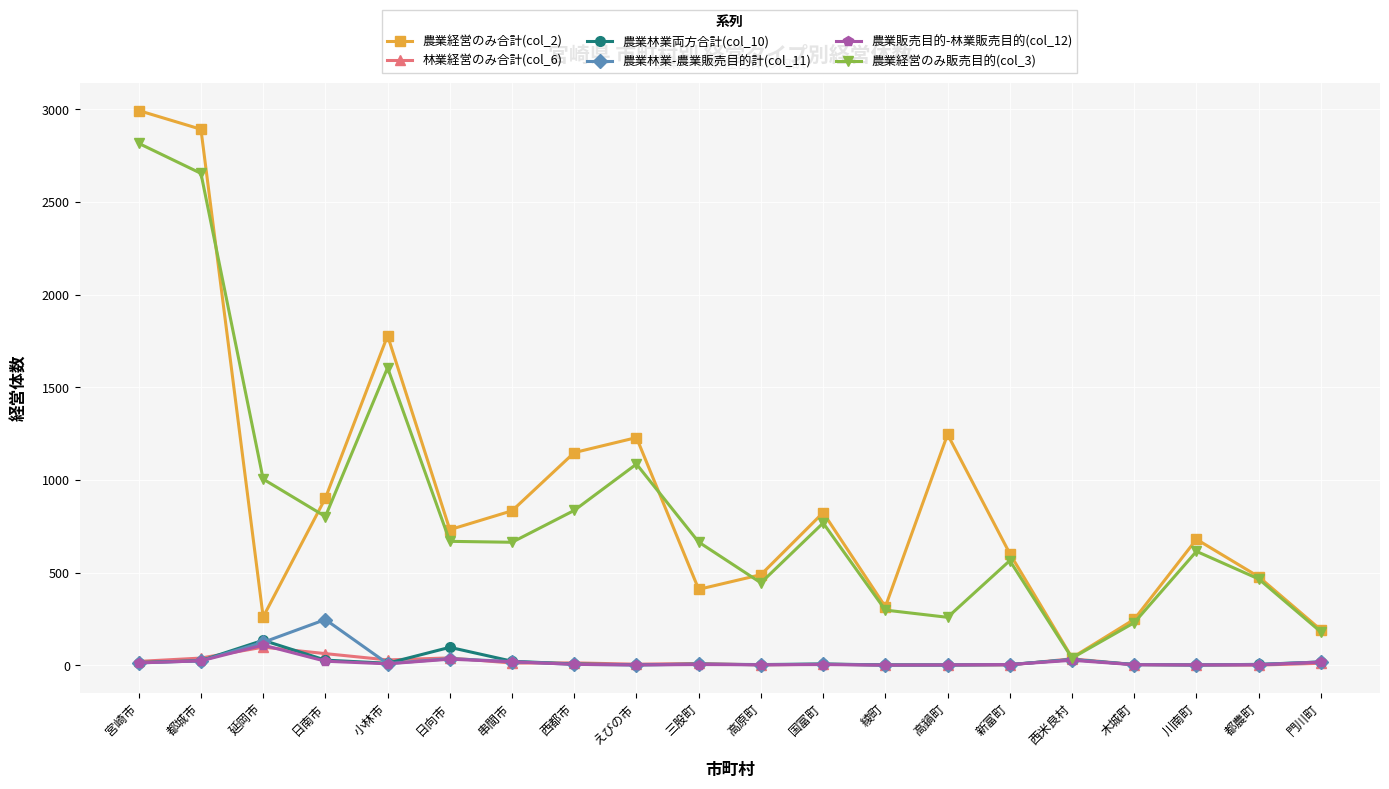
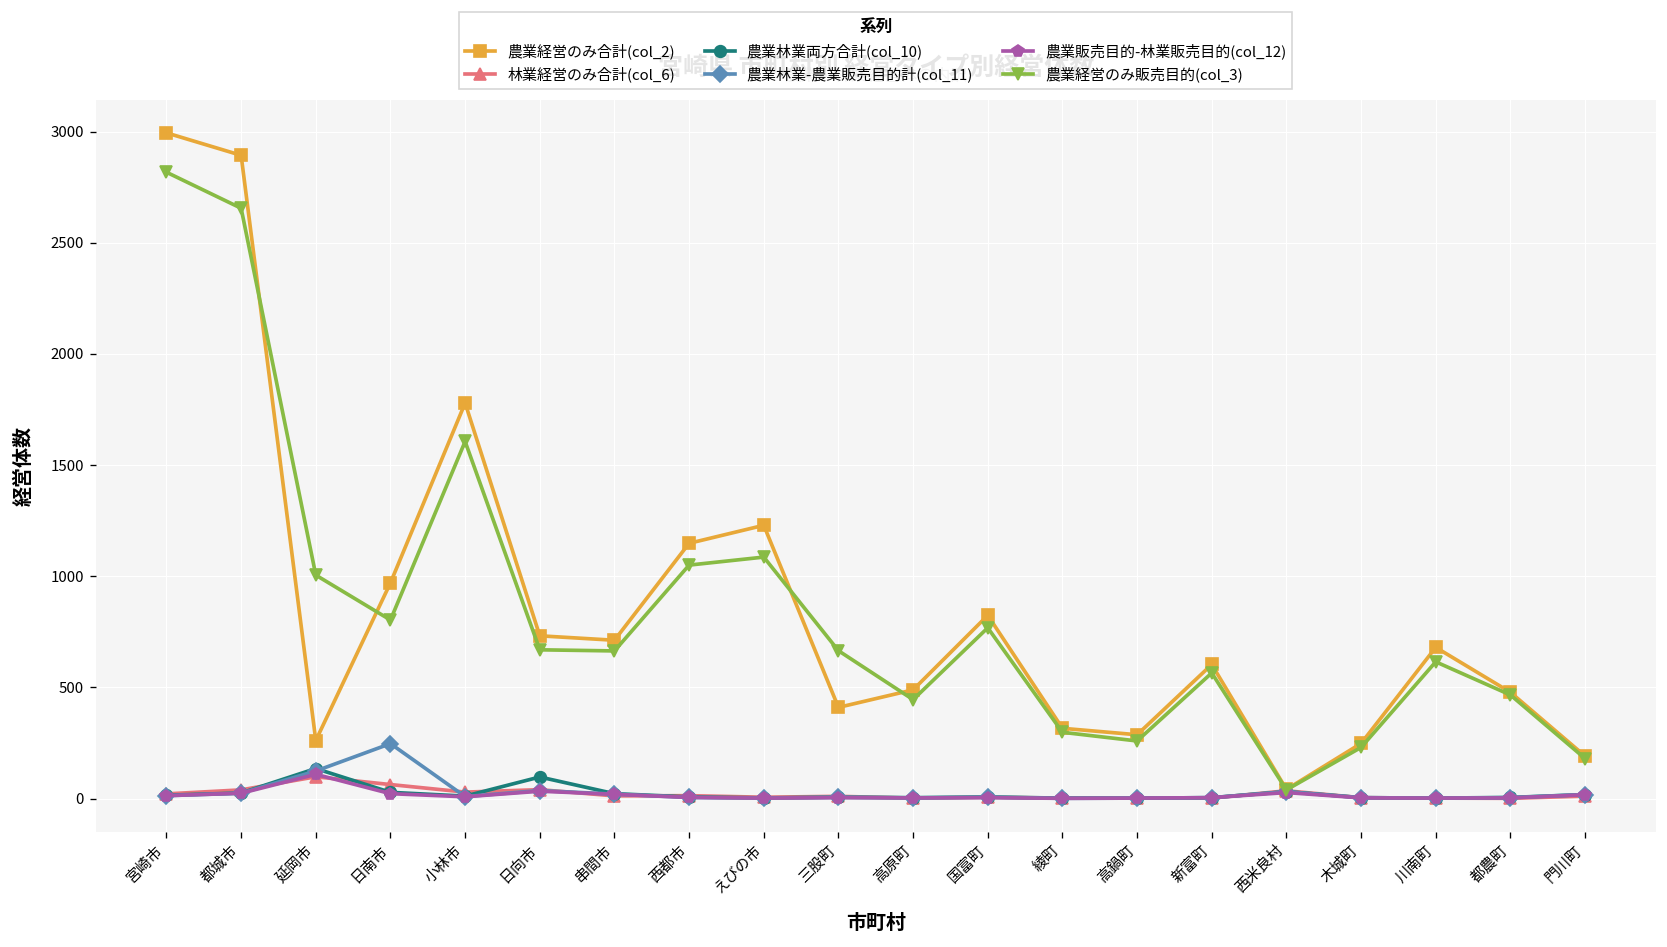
農業経営のみ合計(col_2), 日南市: 900 -> 970
農業経営のみ合計(col_2), 串間市: 830 -> 710
農業経営のみ販売目的(col_3), 西都市: 840 -> 1050
農業経営のみ合計(col_2), 高鍋町: 1250 -> 290
